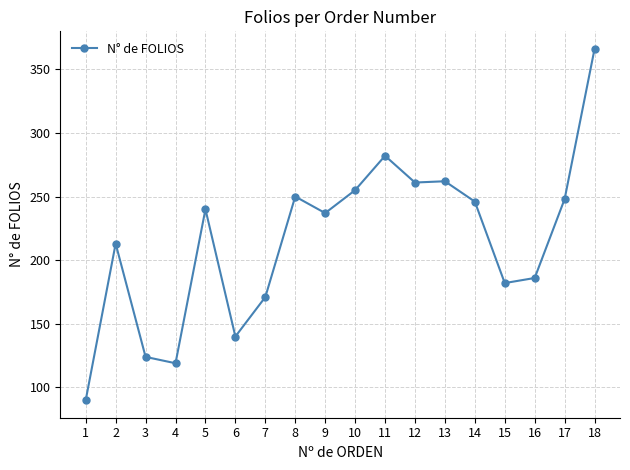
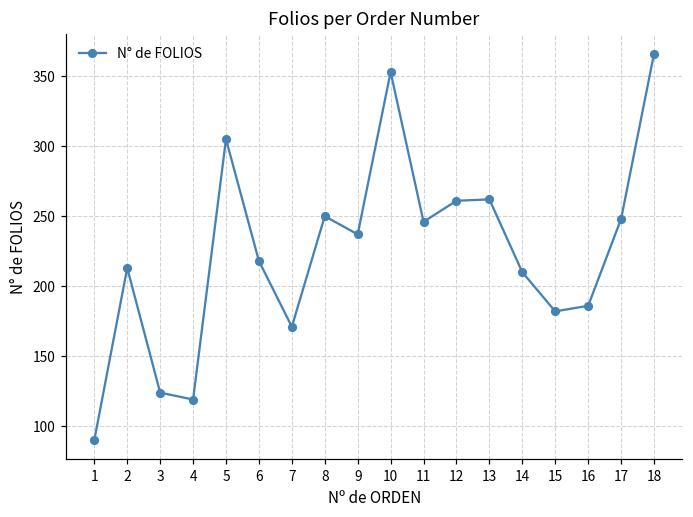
5: 240 -> 305
6: 140 -> 218
10: 255 -> 353
11: 282 -> 246
14: 246 -> 210
